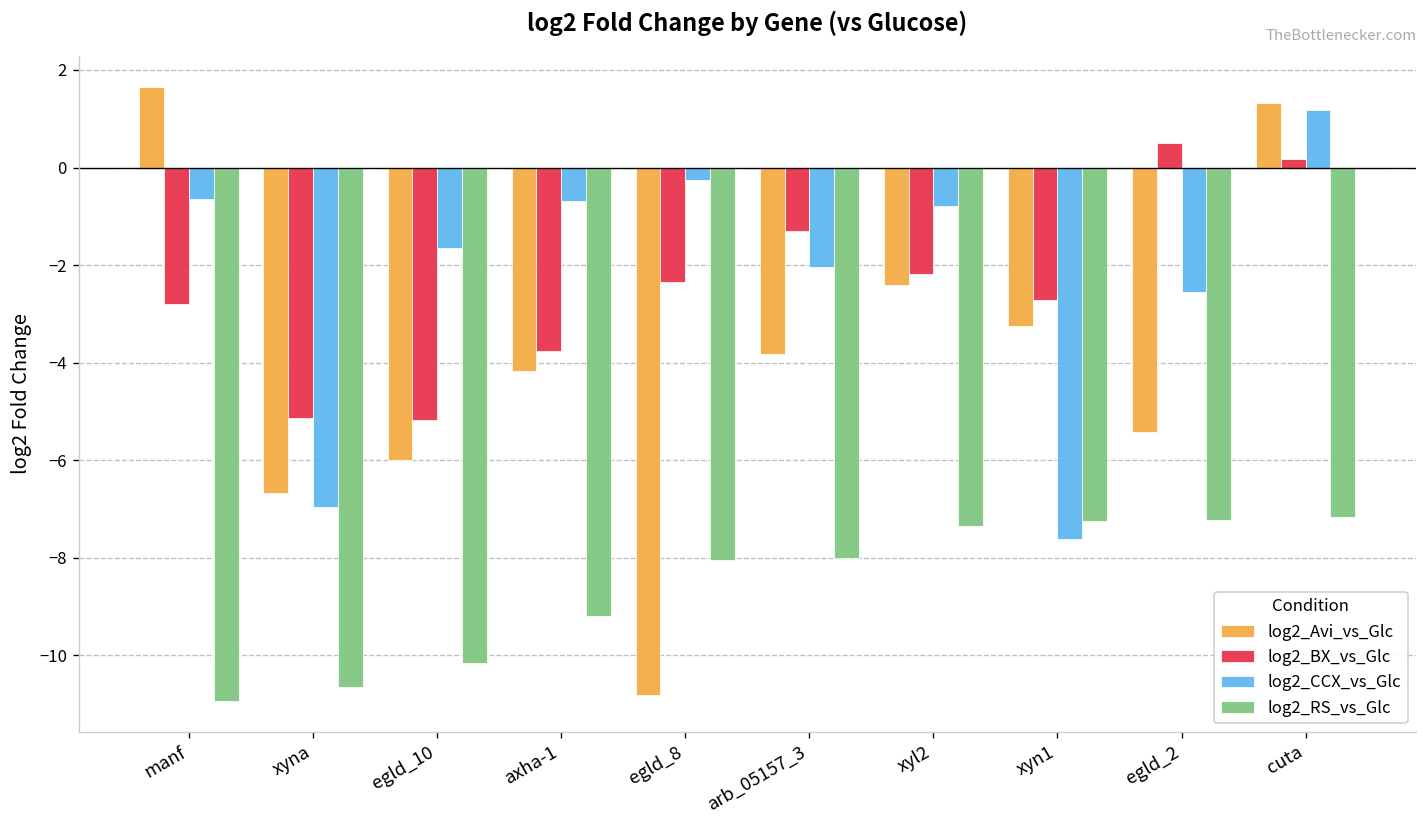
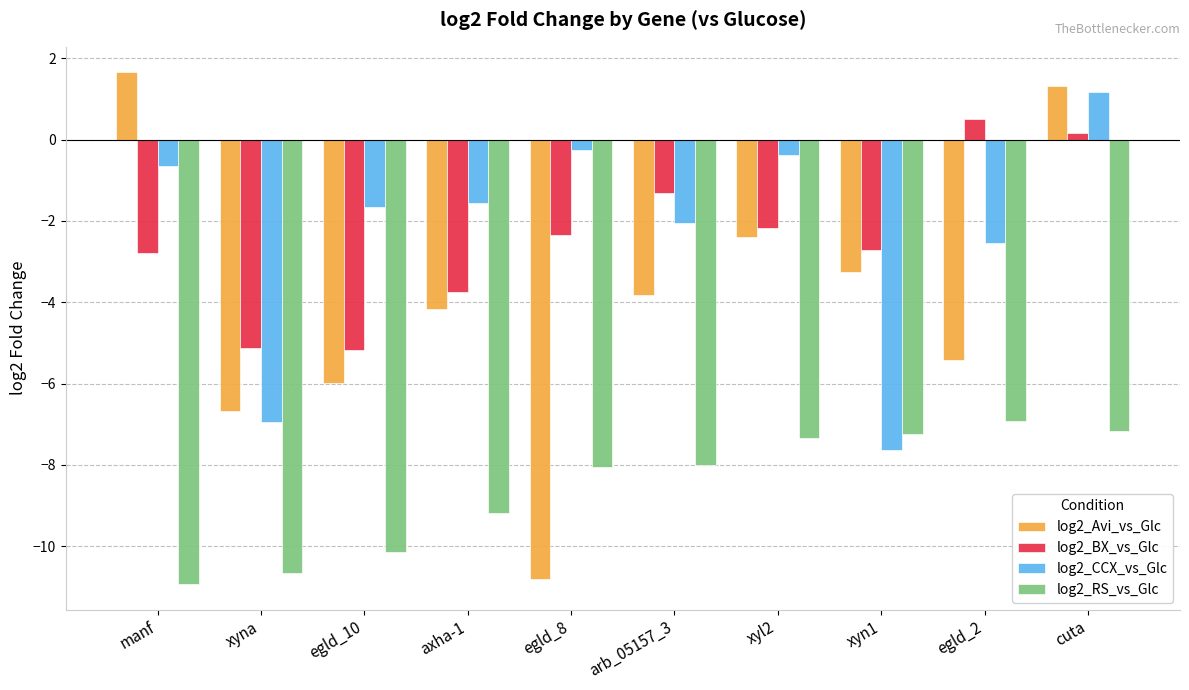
log2_CCX_vs_Glc, axha-1: -0.7 -> -1.6
log2_CCX_vs_Glc, xyl2: -0.8 -> -0.4
log2_RS_vs_Glc, egld_2: -7.2 -> -6.9
